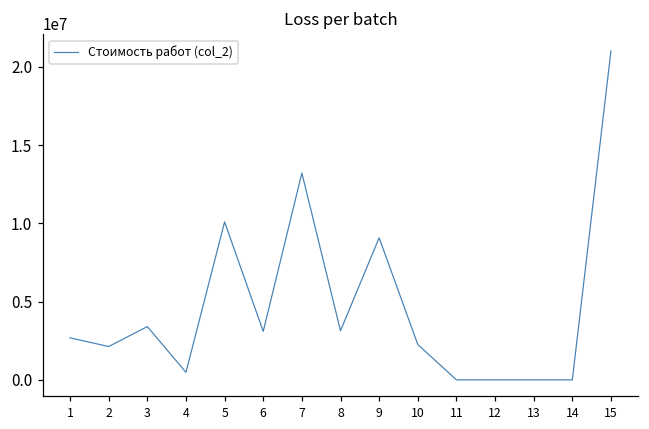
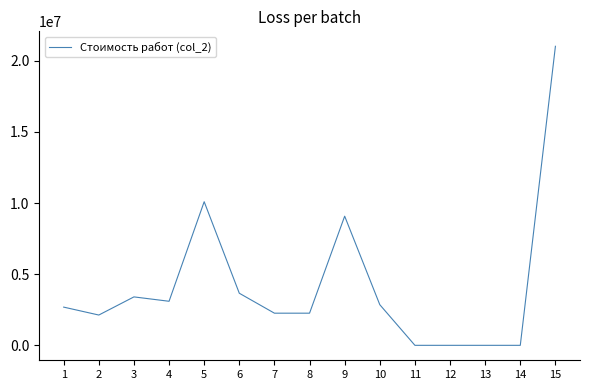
4: 500000 -> 3100000
6: 3100000 -> 3700000
7: 13200000 -> 2300000
8: 3100000 -> 2300000
10: 2300000 -> 2900000
